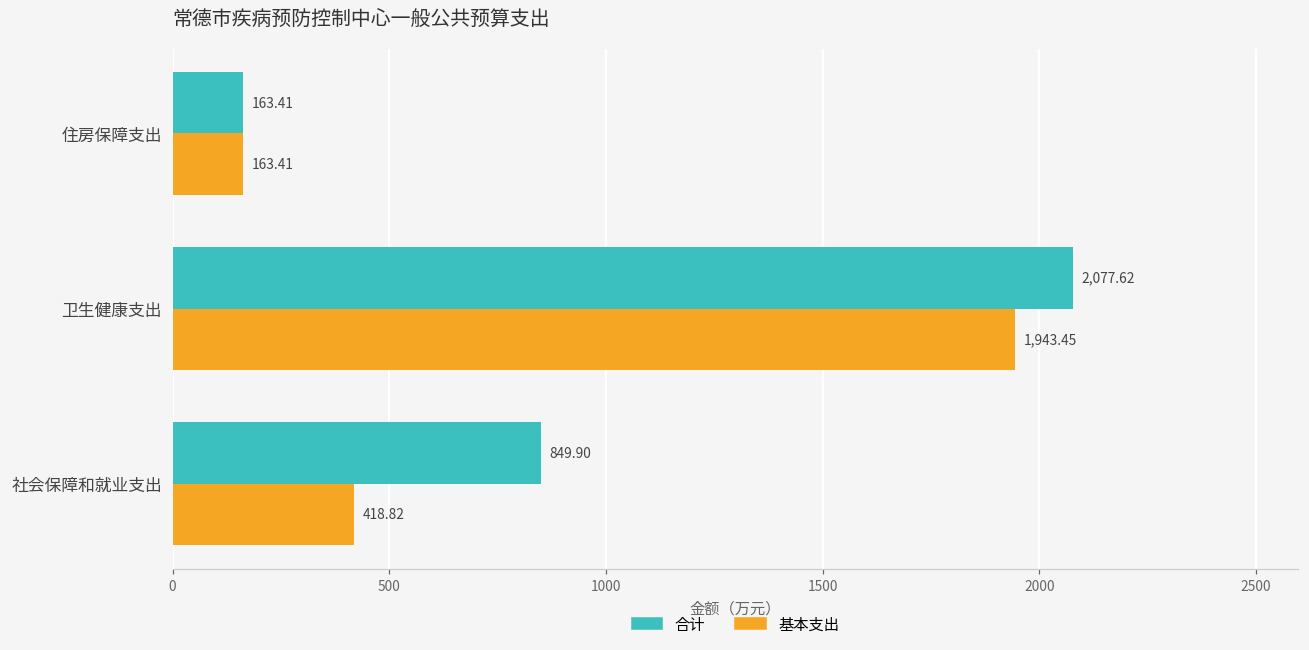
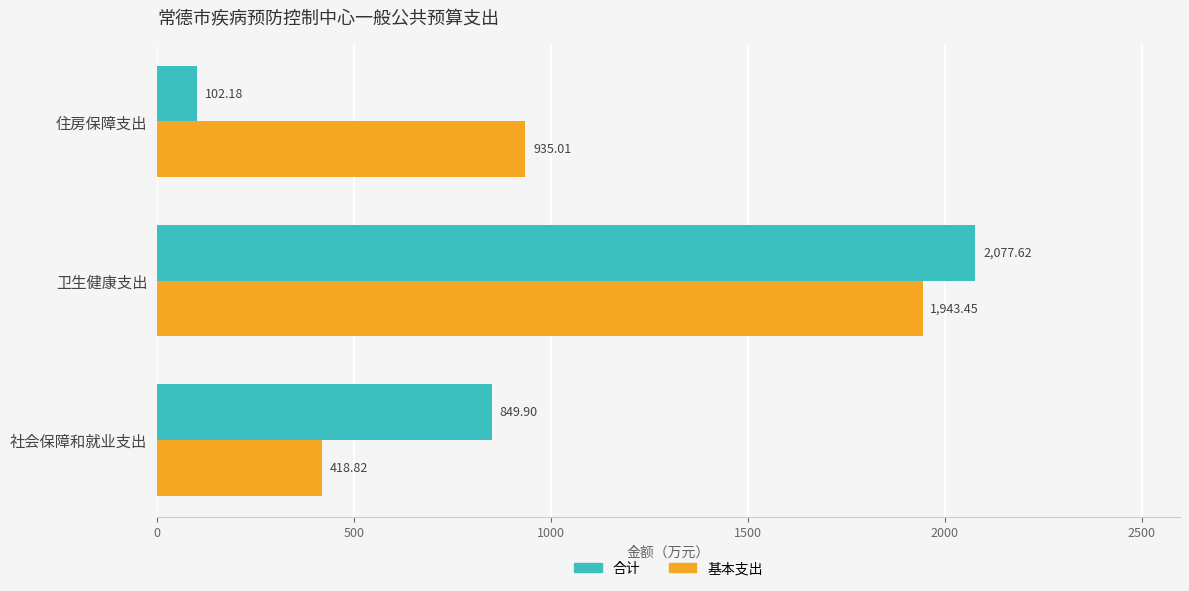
合计, 住房保障支出: 163.41 -> 102.18
基本支出, 住房保障支出: 163.41 -> 935.01
